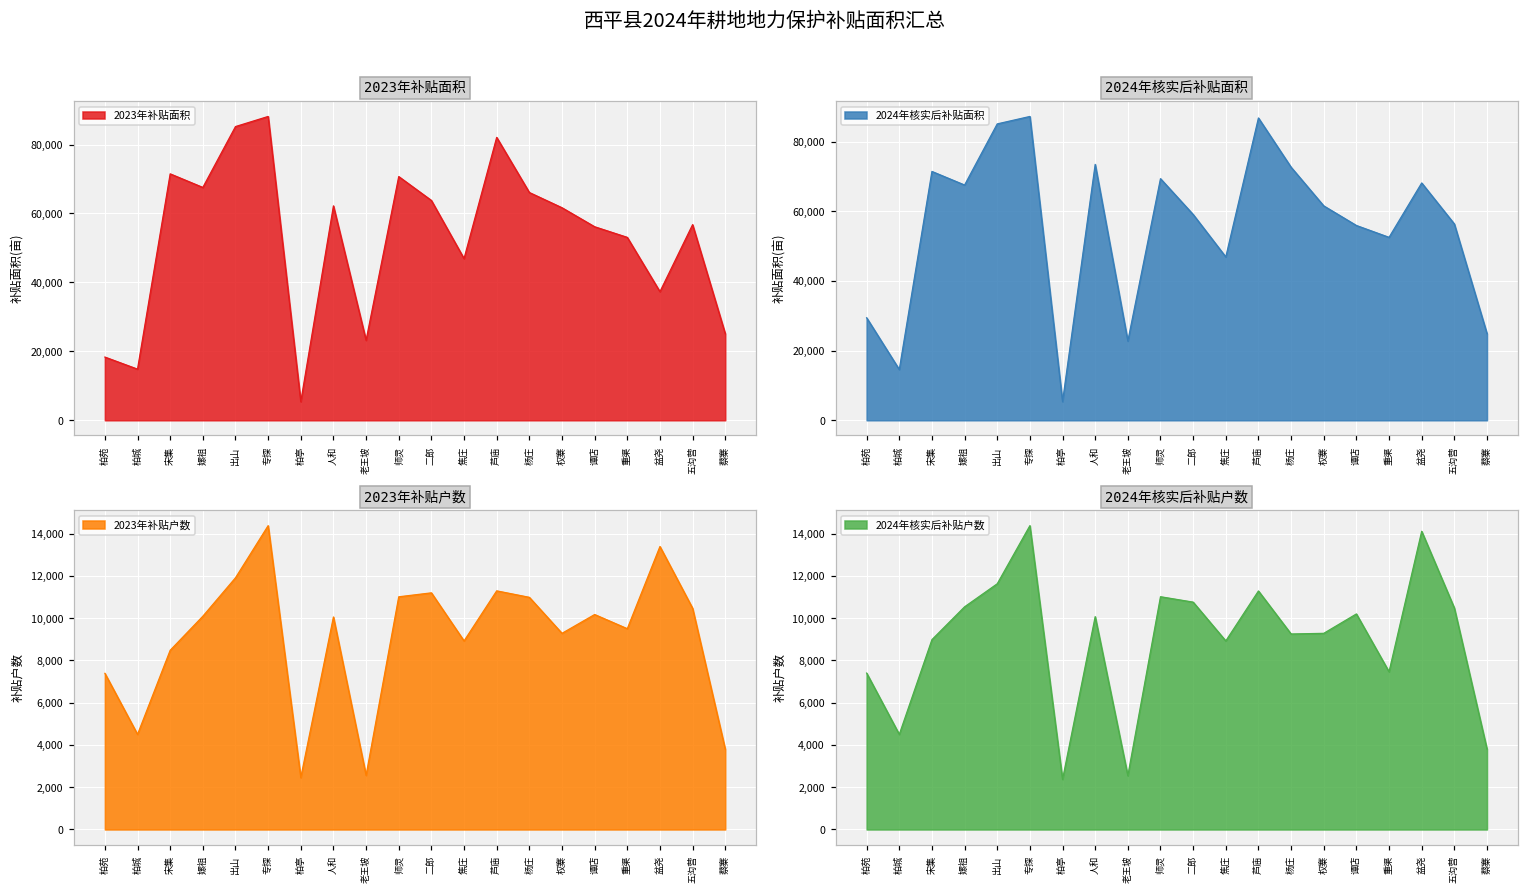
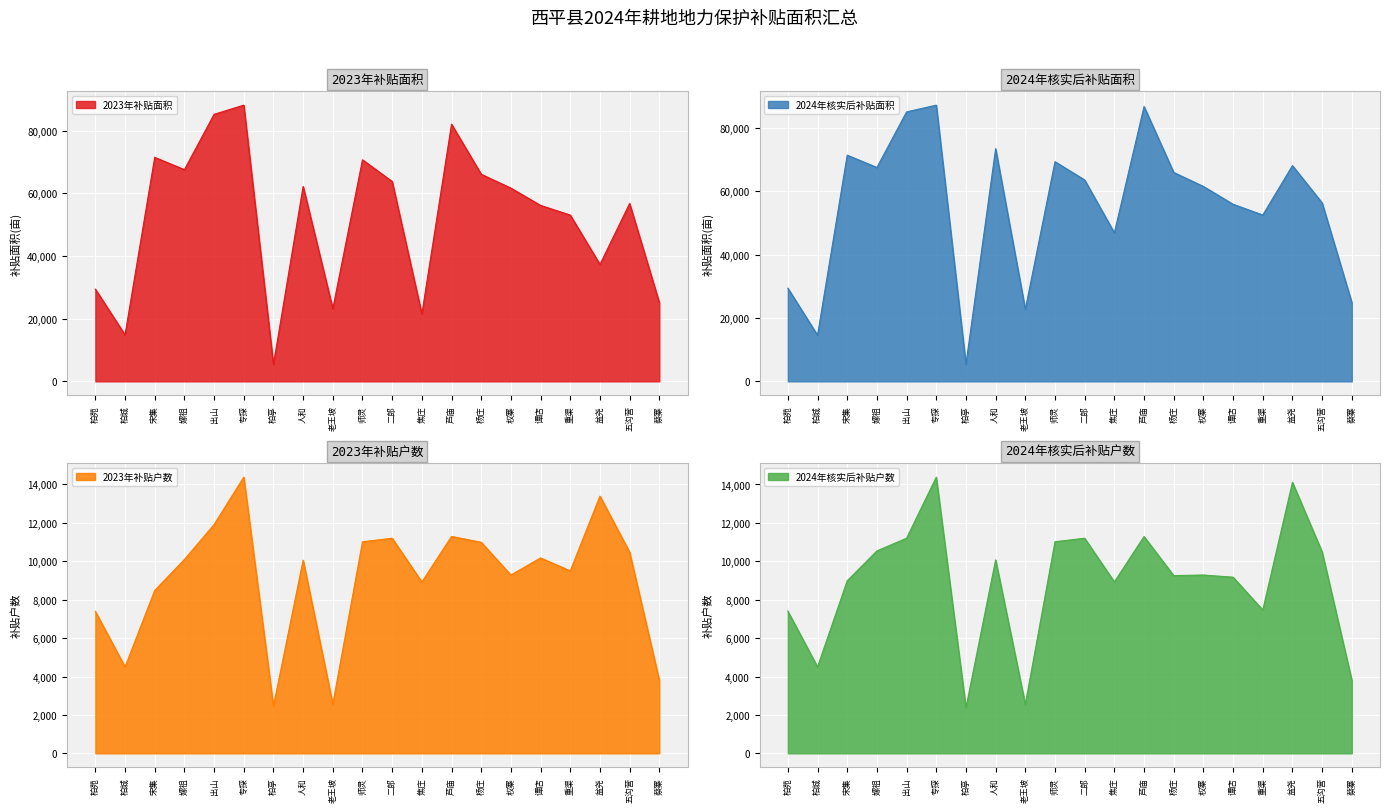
2023年补贴面积, 柏苑: 18,000 -> 29,000
2023年补贴面积, 焦庄: 47,000 -> 21,000
2024年核实后补贴面积, 二郎: 59,000 -> 64,000
2024年核实后补贴面积, 杨庄: 73,000 -> 66,000
2024年核实后补贴户数, 出山: 11,600 -> 11,200
2024年核实后补贴户数, 二郎: 10,800 -> 11,200
2024年核实后补贴户数, 谭店: 10,200 -> 9,200
